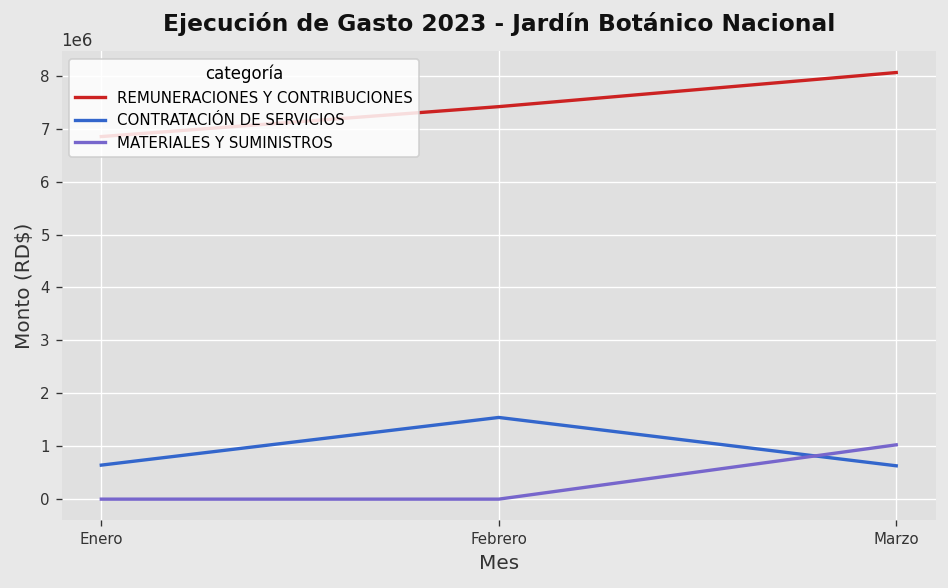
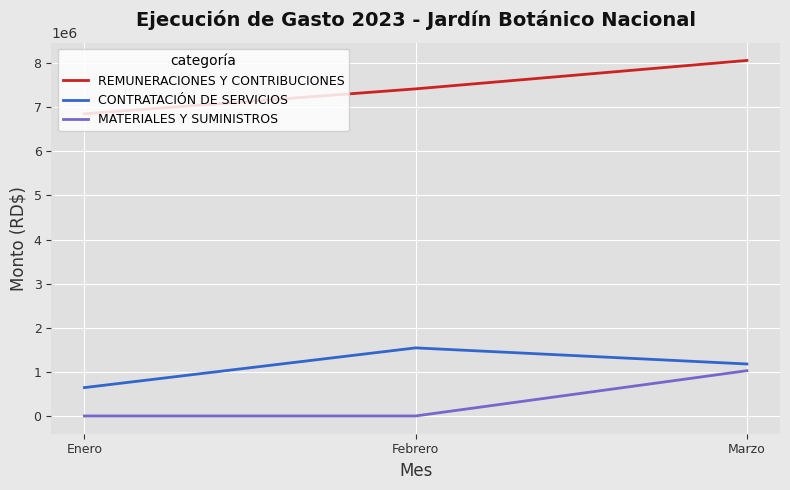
CONTRATACIÓN DE SERVICIOS, Marzo: 600000 -> 1200000
